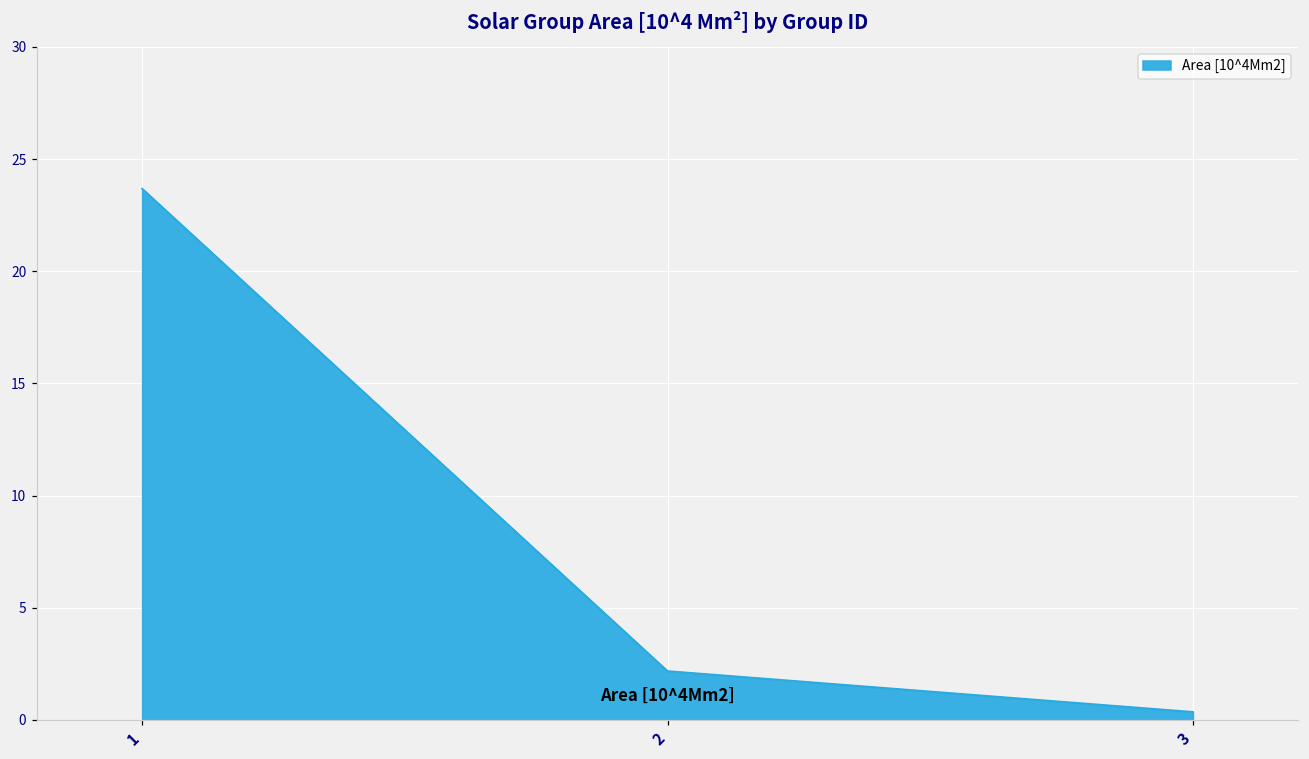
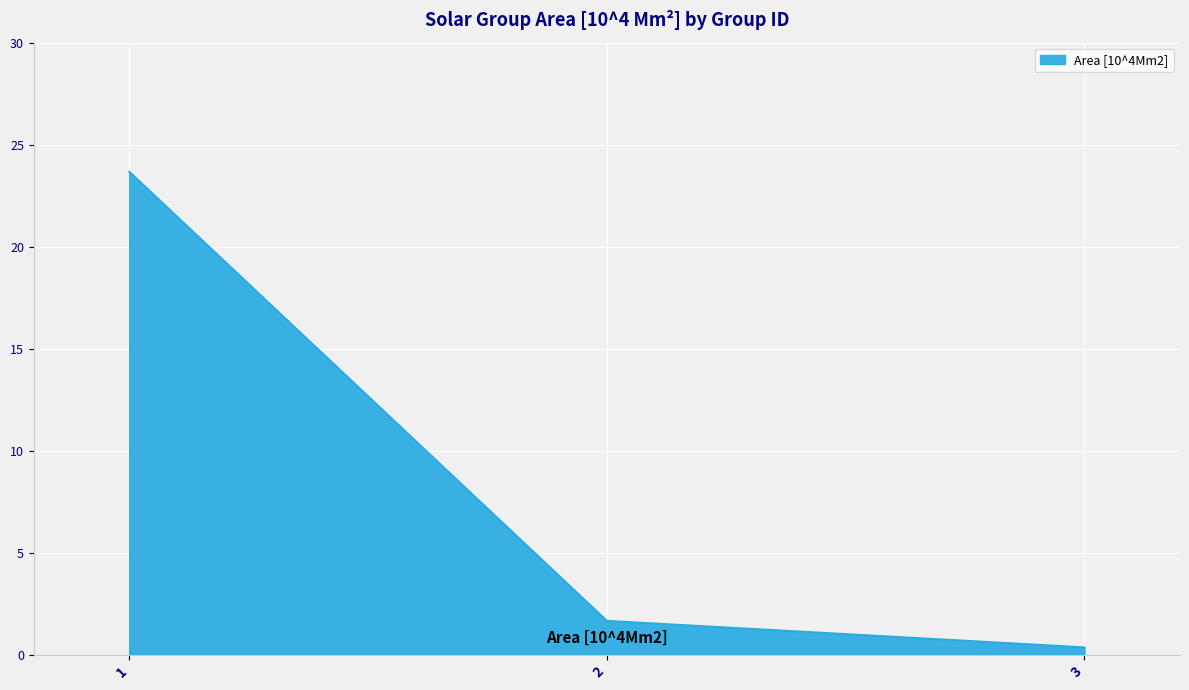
2: 2.2 -> 1.7
